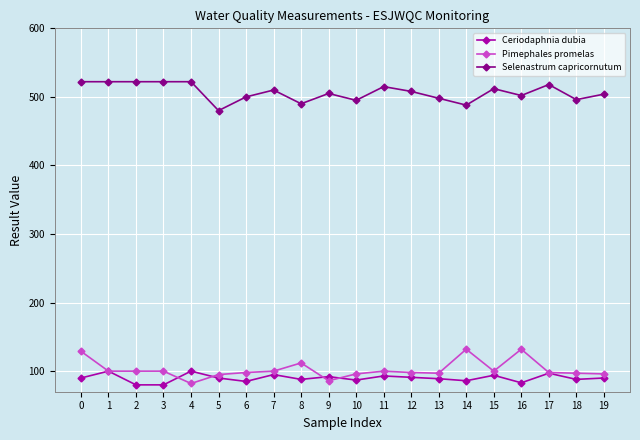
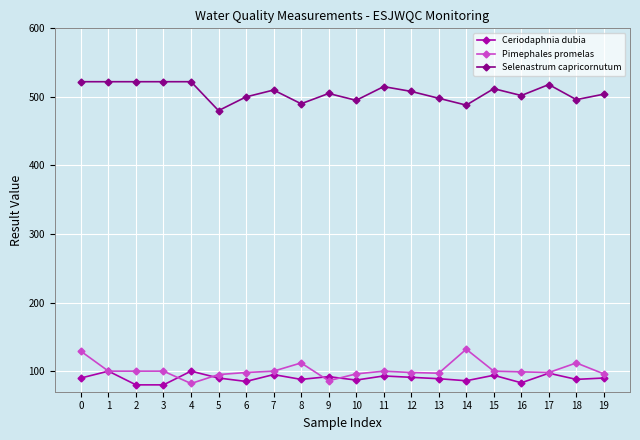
Pimephales promelas, 16: 130 -> 100
Pimephales promelas, 18: 100 -> 110
